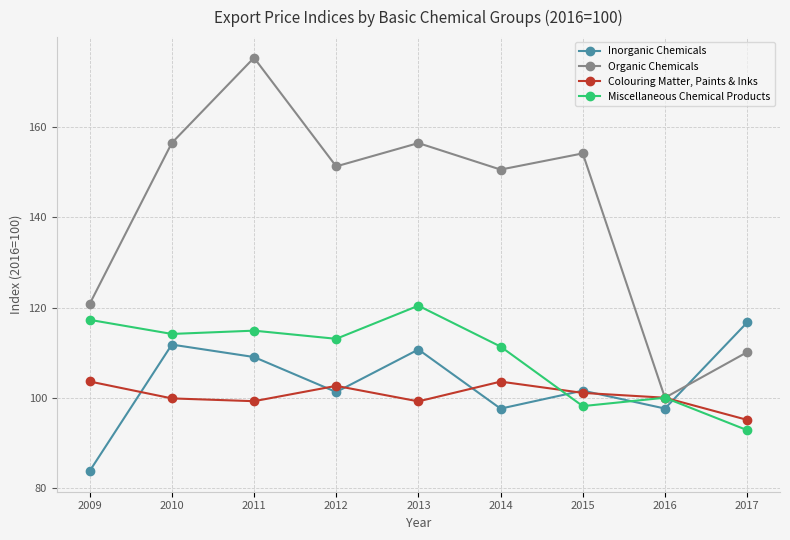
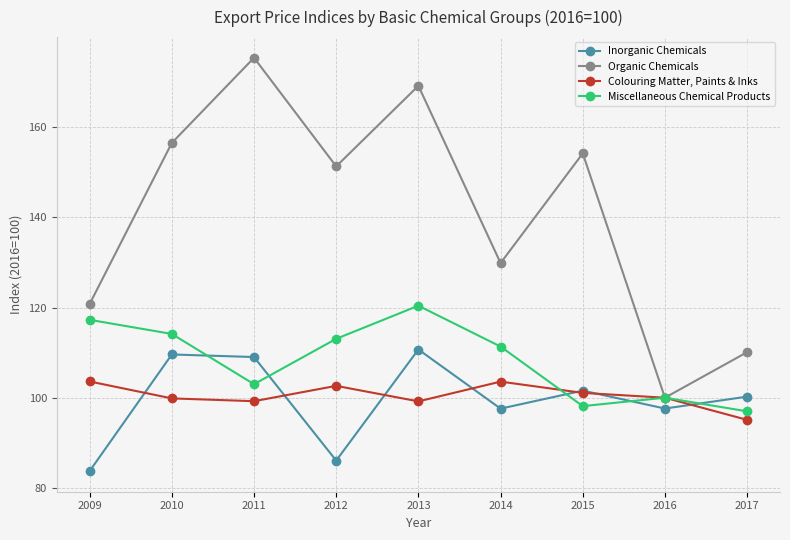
Inorganic Chemicals, 2010: 112 -> 110
Miscellaneous Chemical Products, 2011: 115 -> 103
Inorganic Chemicals, 2012: 101 -> 86
Organic Chemicals, 2013: 156 -> 169
Organic Chemicals, 2014: 151 -> 130
Inorganic Chemicals, 2017: 117 -> 100
Miscellaneous Chemical Products, 2017: 93 -> 97
